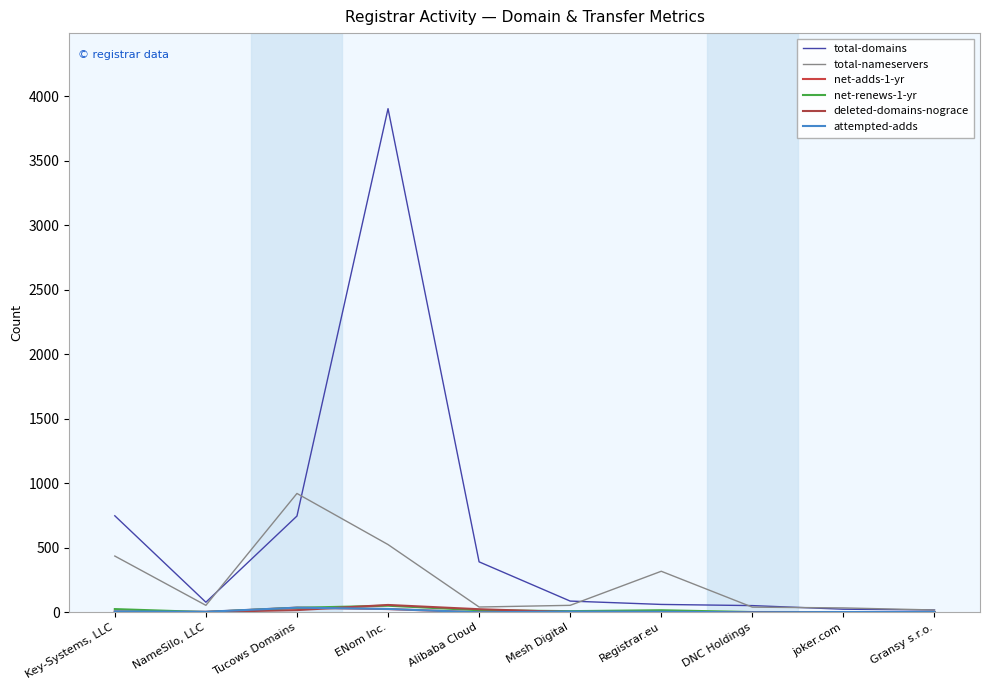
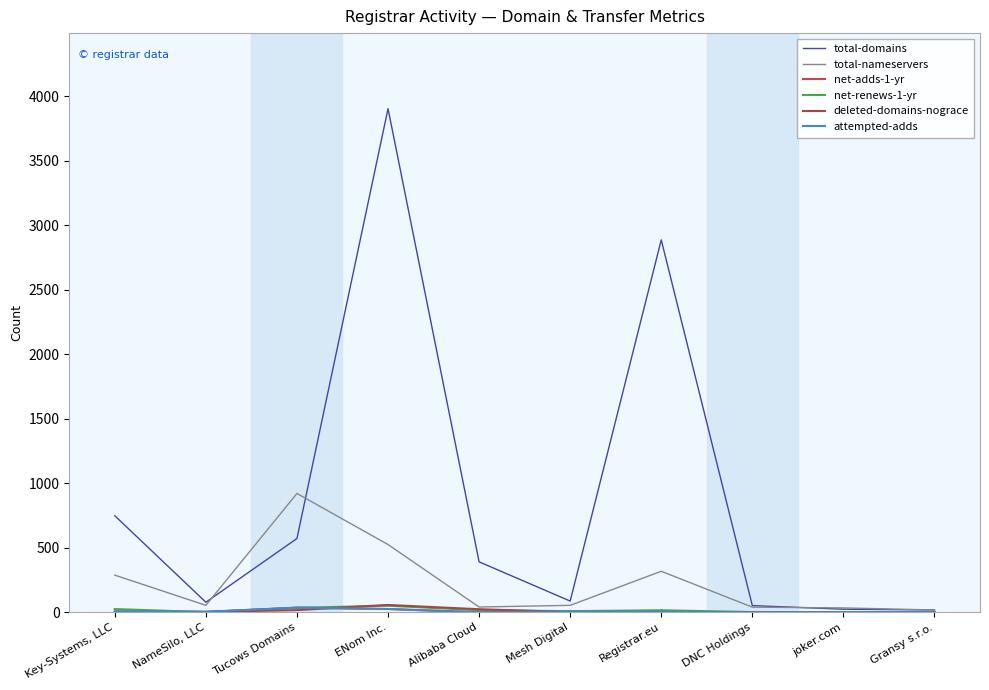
total-nameservers, Key-Systems, LLC: 440 -> 290
total-domains, Tucows Domains: 750 -> 570
total-domains, Registrar.eu: 60 -> 2890
